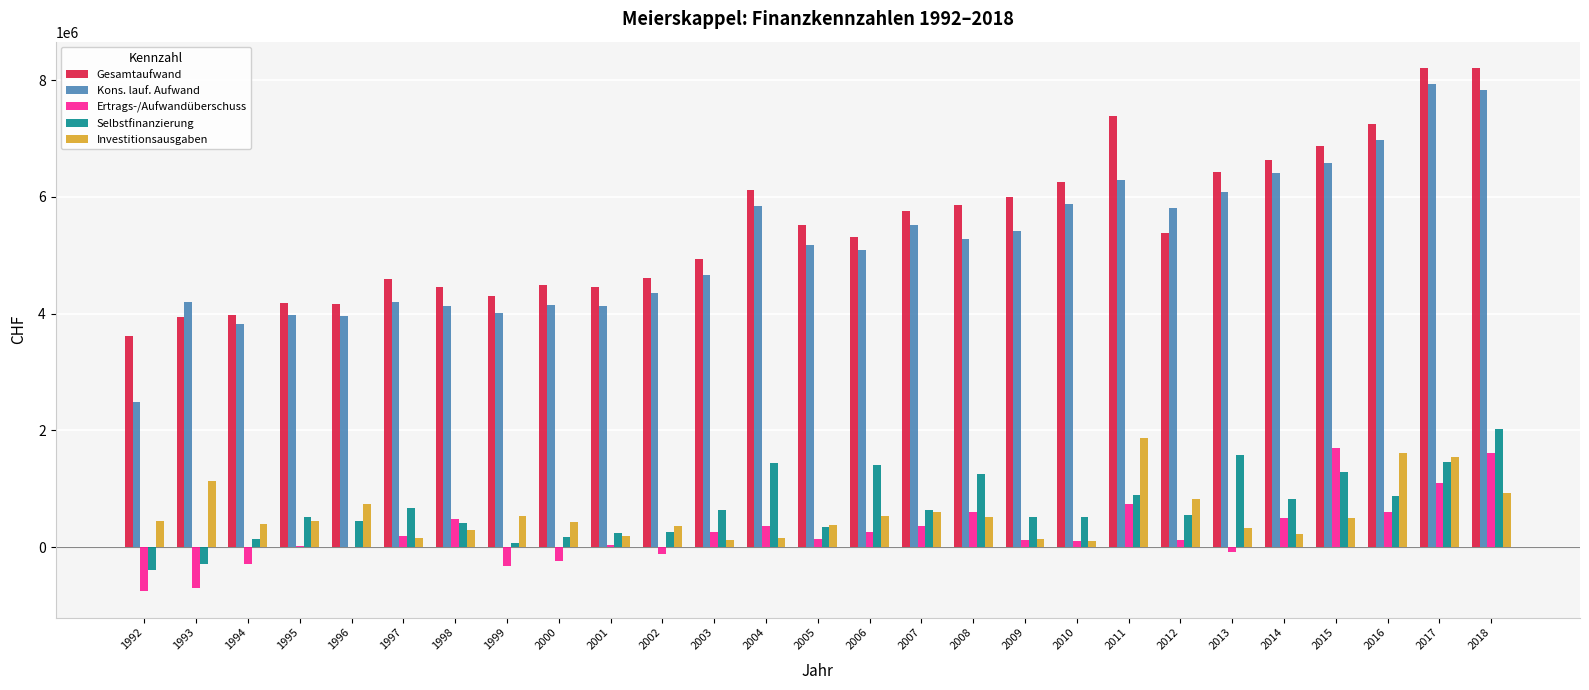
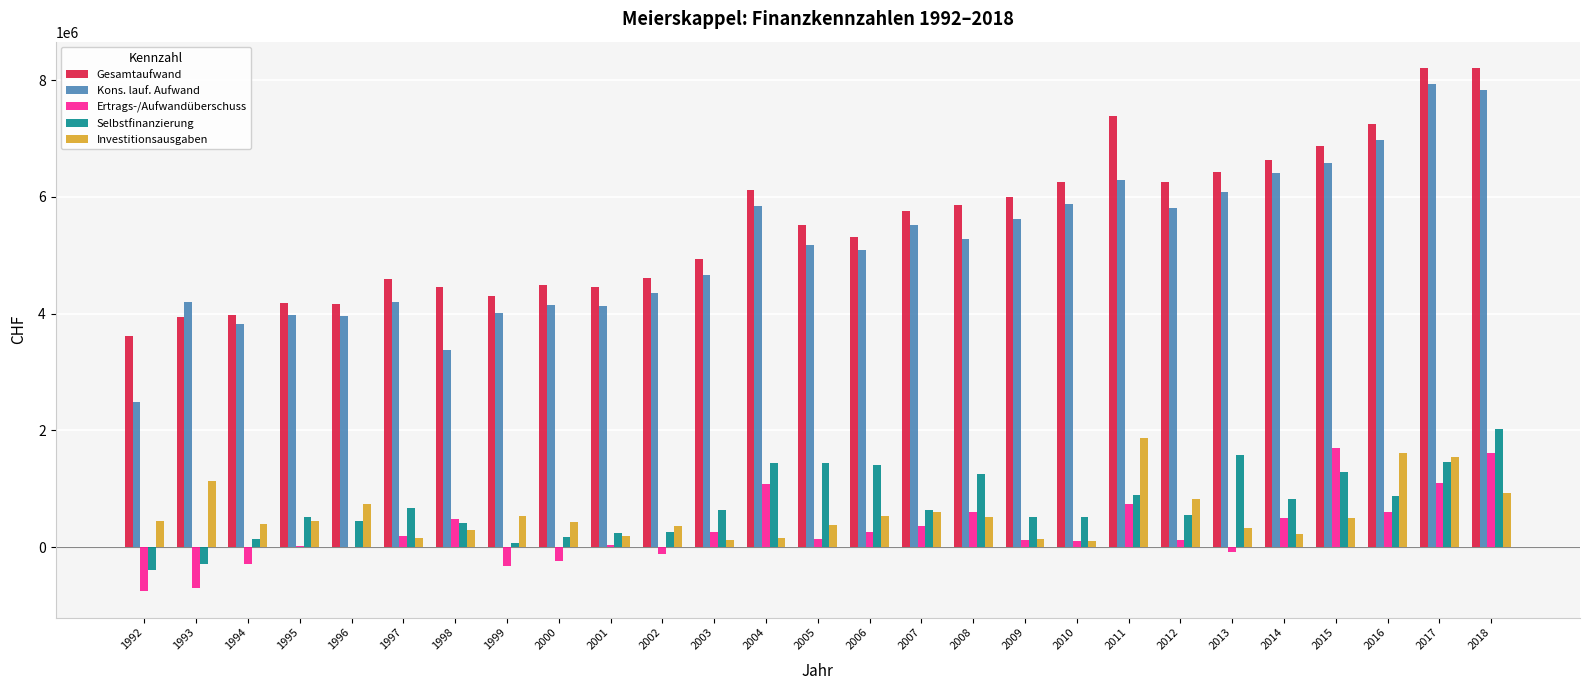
Kons. lauf. Aufwand, 1998: 4100000 -> 3400000
Ertrags-/Aufwandüberschuss, 2004: 400000 -> 1100000
Selbstfinanzierung, 2005: 300000 -> 1400000
Kons. lauf. Aufwand, 2009: 5400000 -> 5600000
Gesamtaufwand, 2012: 5400000 -> 6300000
